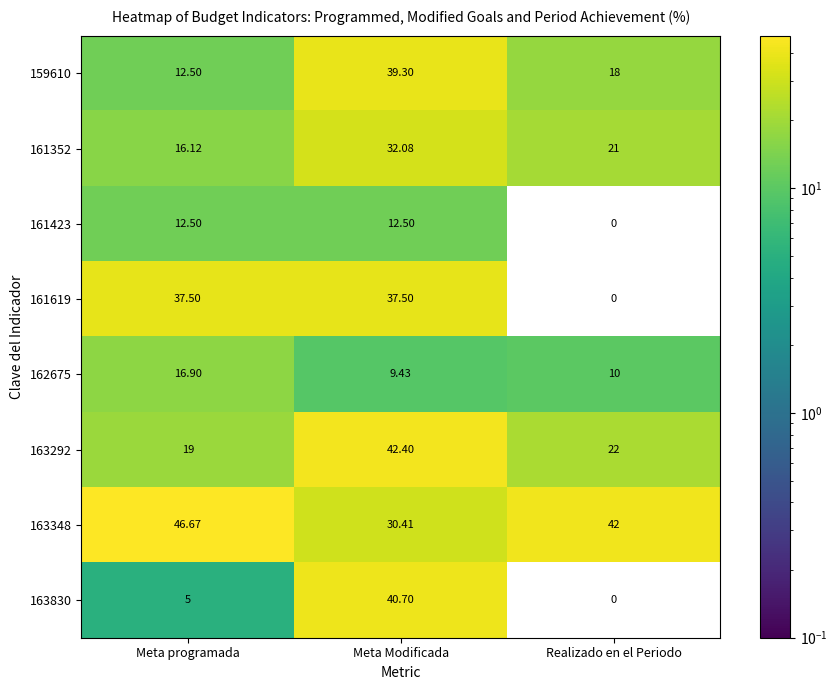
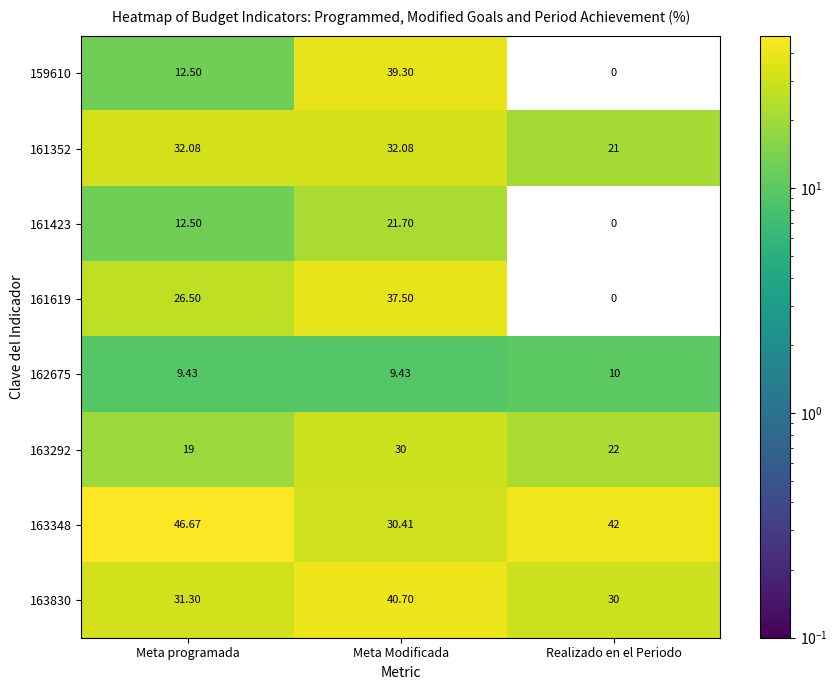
159610, Realizado en el Periodo: 18 -> 0
161352, Meta programada: 16.12 -> 32.08
161423, Meta Modificada: 12.50 -> 21.70
161619, Meta programada: 37.50 -> 26.50
162675, Meta programada: 16.90 -> 9.43
163292, Meta Modificada: 42.40 -> 30
163830, Meta programada: 5 -> 31.30
163830, Realizado en el Periodo: 0 -> 30
